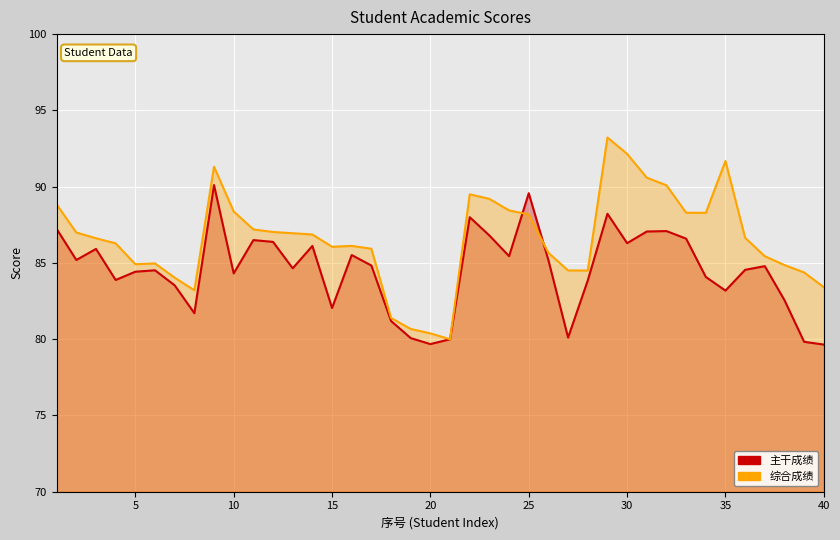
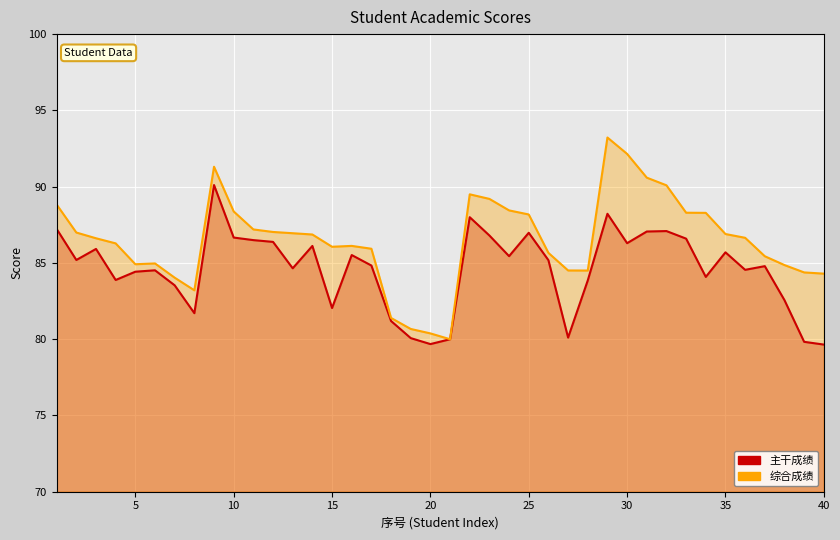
主干成绩, 10: 84.3 -> 86.7
主干成绩, 25: 89.6 -> 87.0
主干成绩, 35: 83.2 -> 85.7
综合成绩, 35: 91.7 -> 86.9
综合成绩, 40: 83.4 -> 84.3
